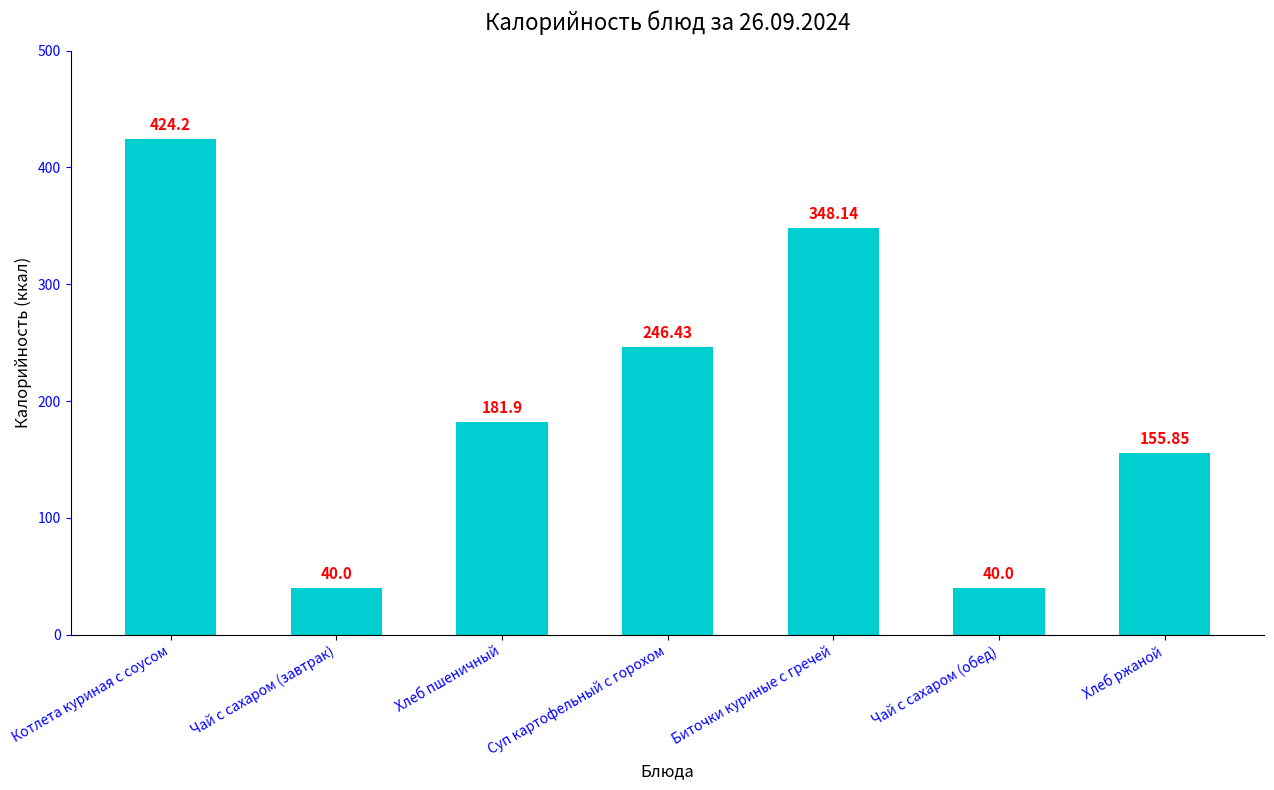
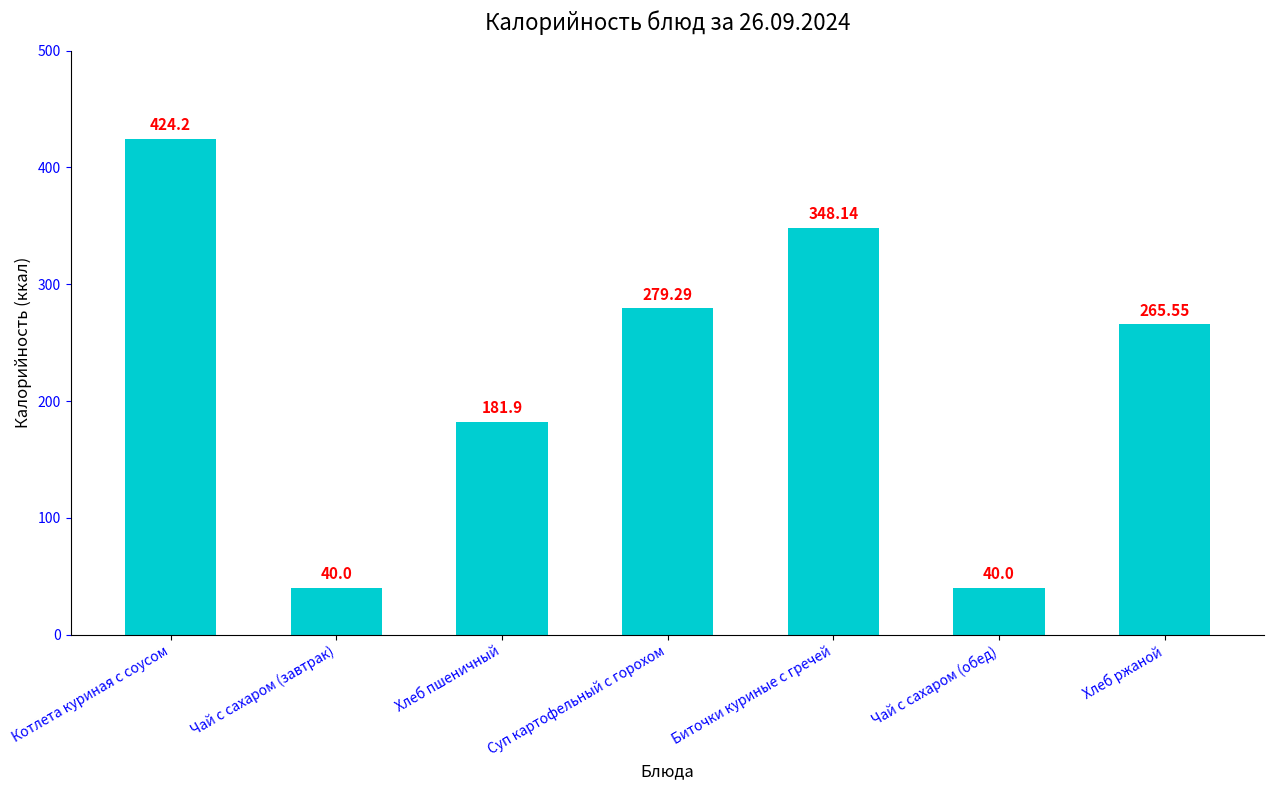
Суп картофельный с горохом: 246.43 -> 279.29
Хлеб ржаной: 155.85 -> 265.55
